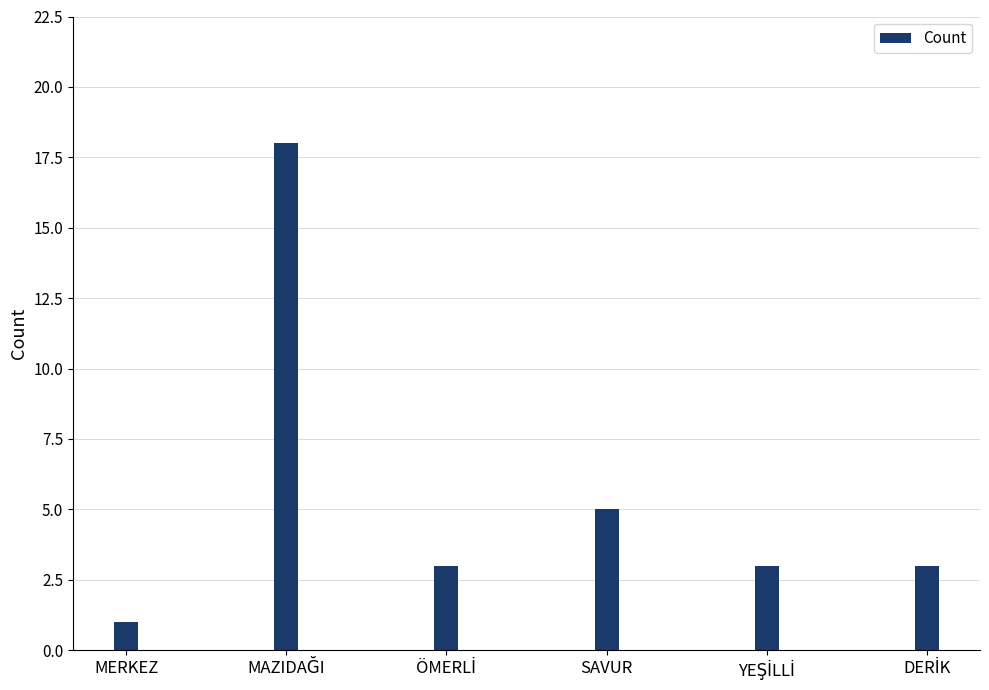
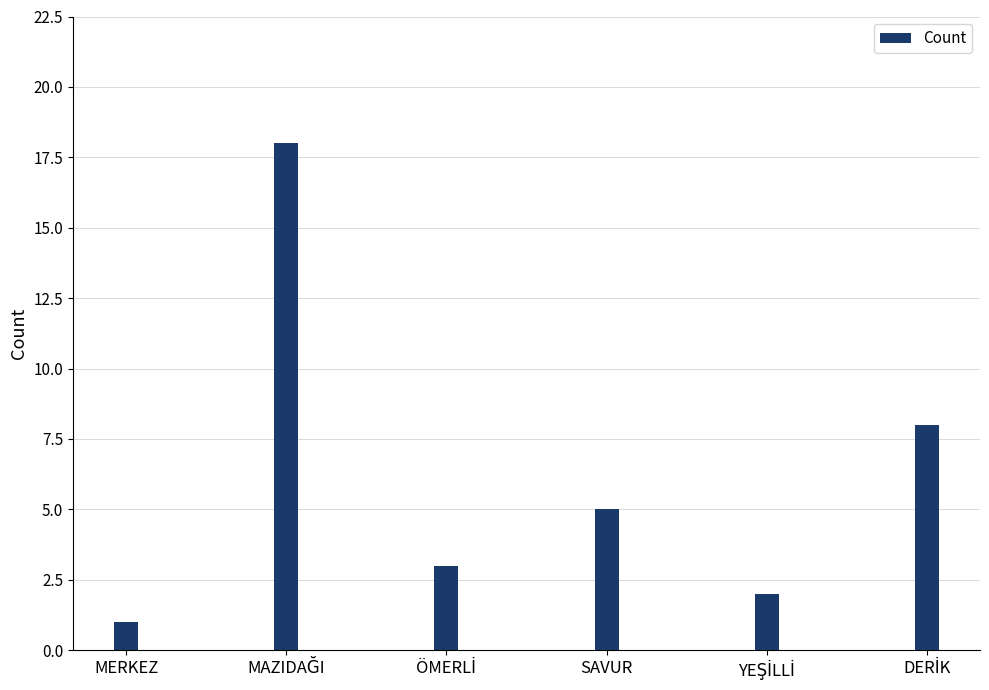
YEŞİLLİ: 3 -> 2
DERİK: 3 -> 8
